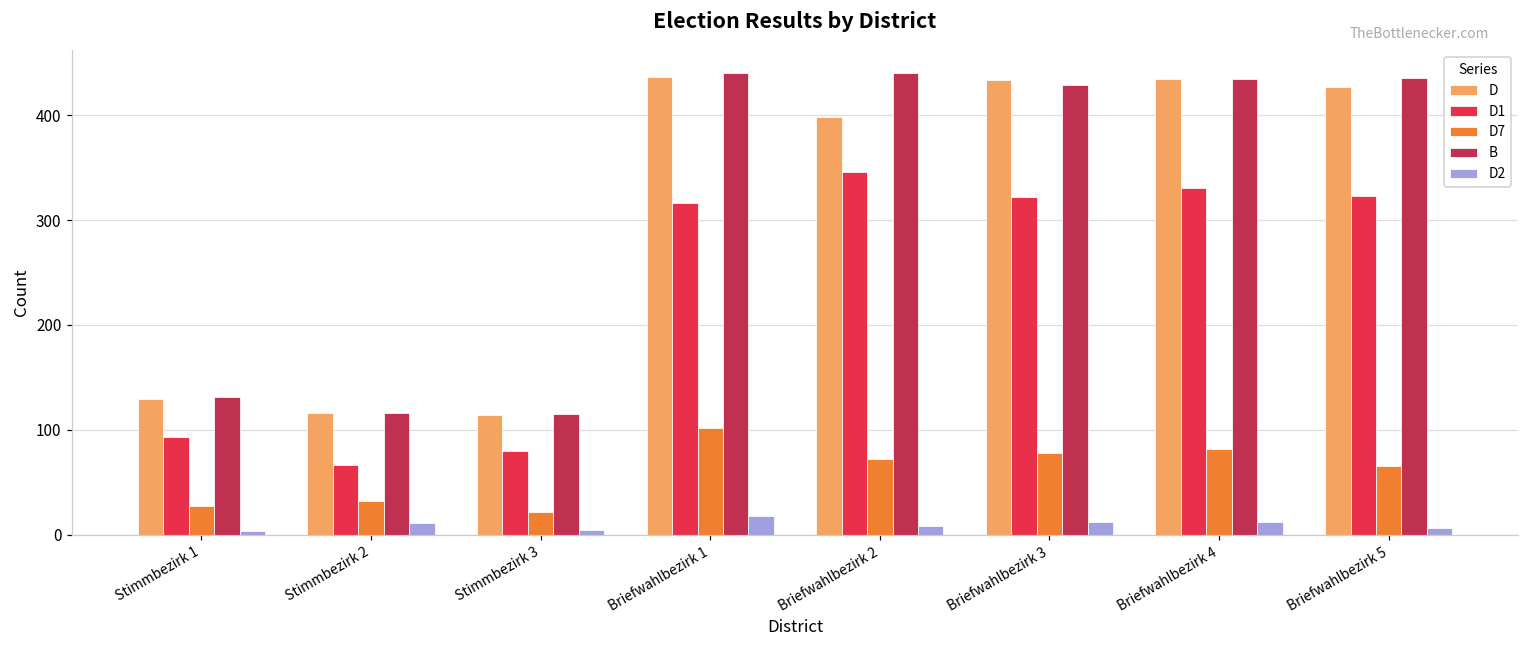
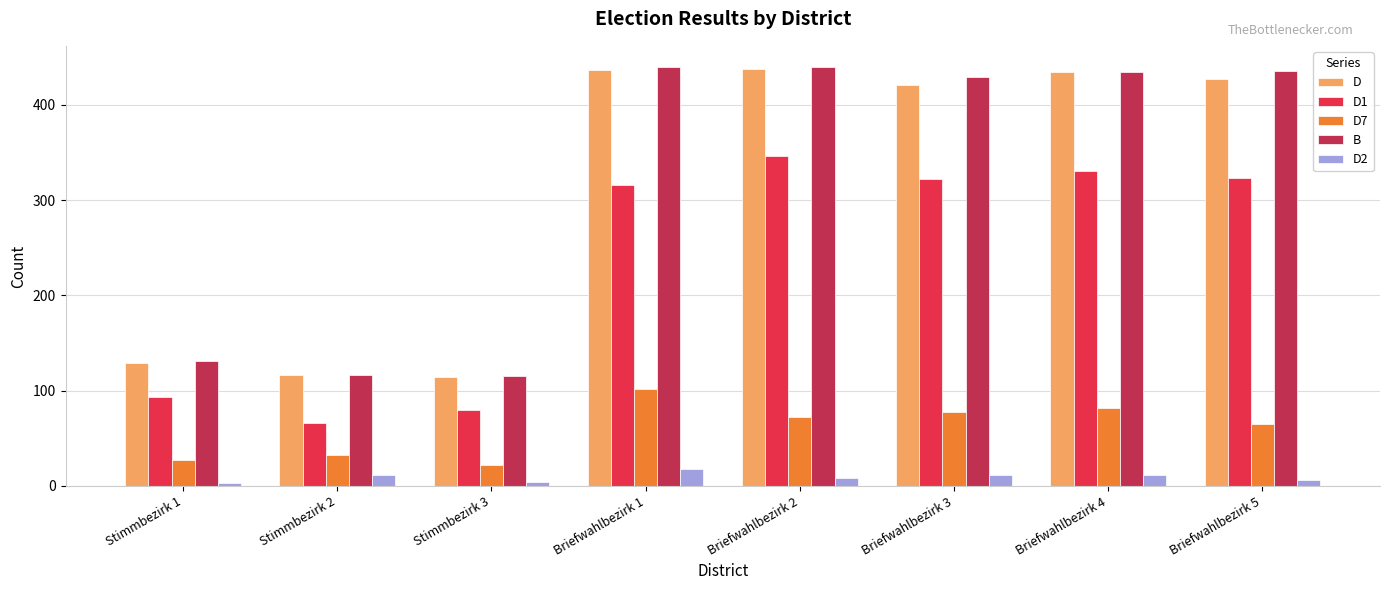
D, Briefwahlbezirk 2: 400 -> 440
D, Briefwahlbezirk 3: 430 -> 420
